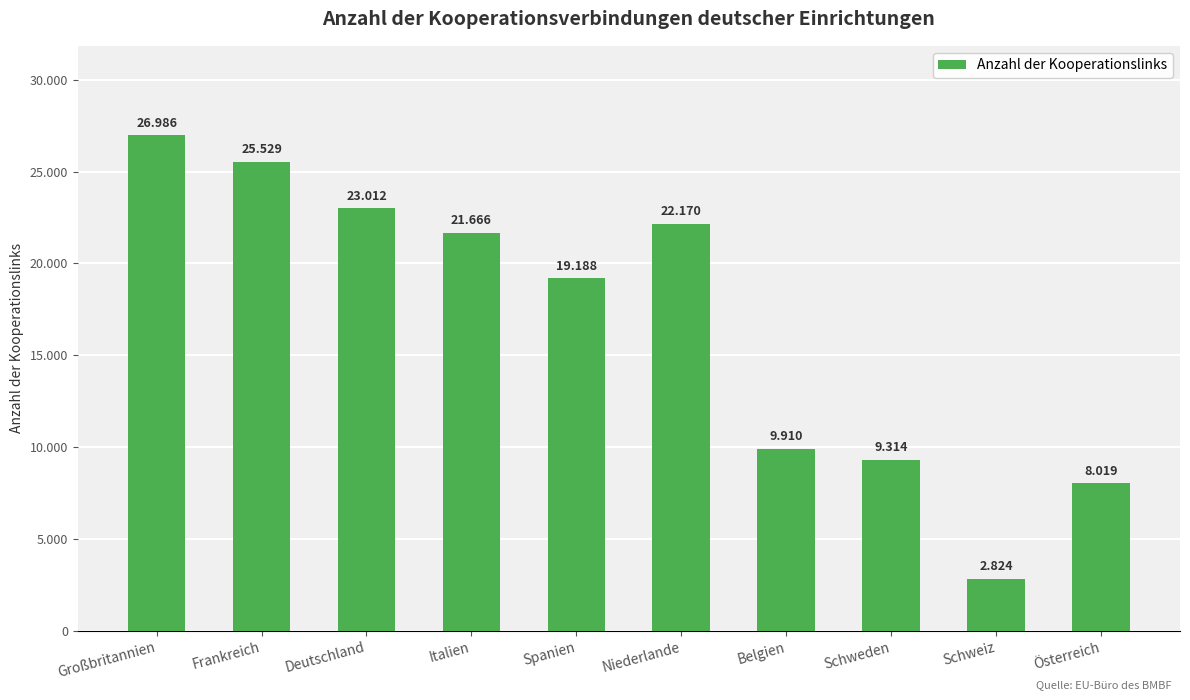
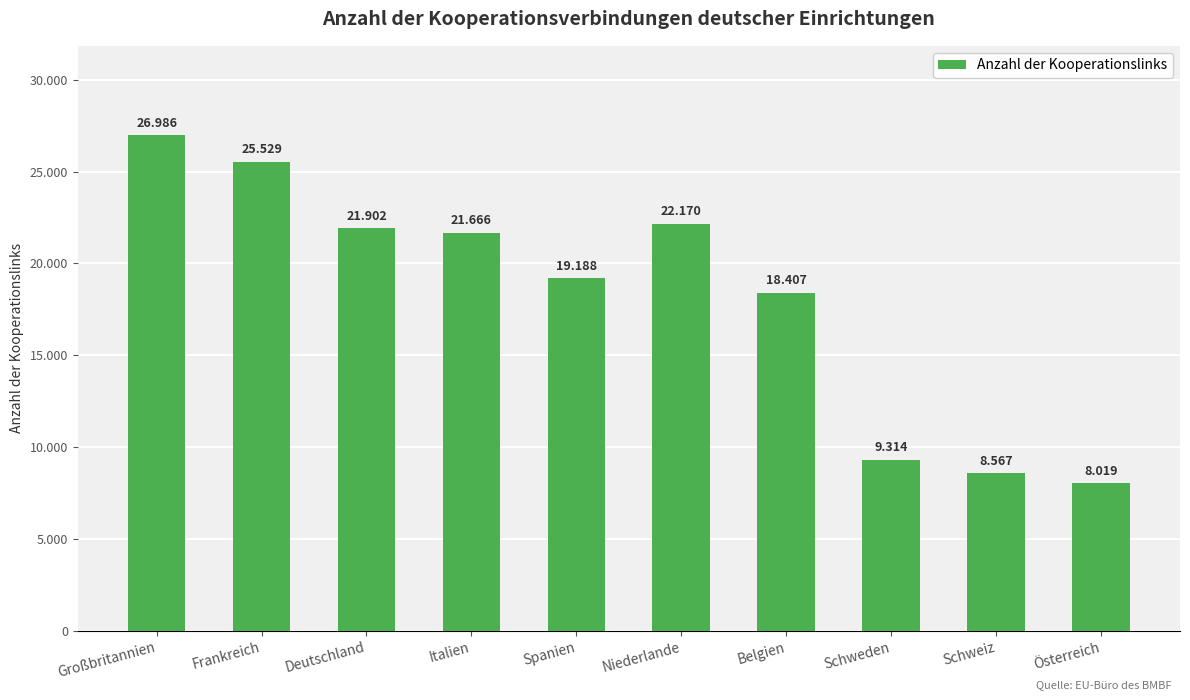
Deutschland: 23.012 -> 21.902
Belgien: 9.910 -> 18.407
Schweiz: 2.824 -> 8.567
